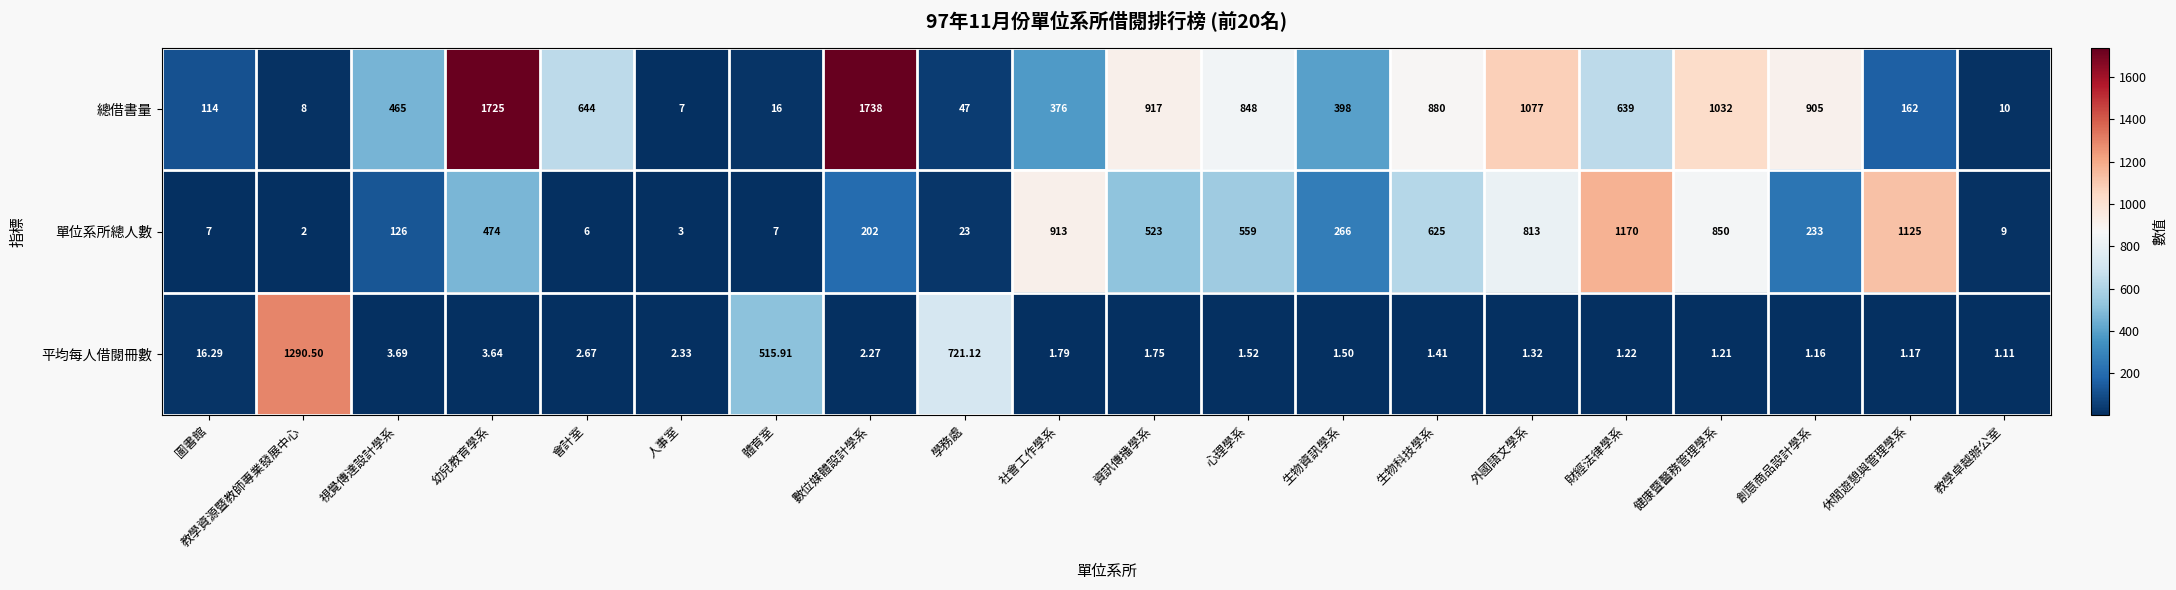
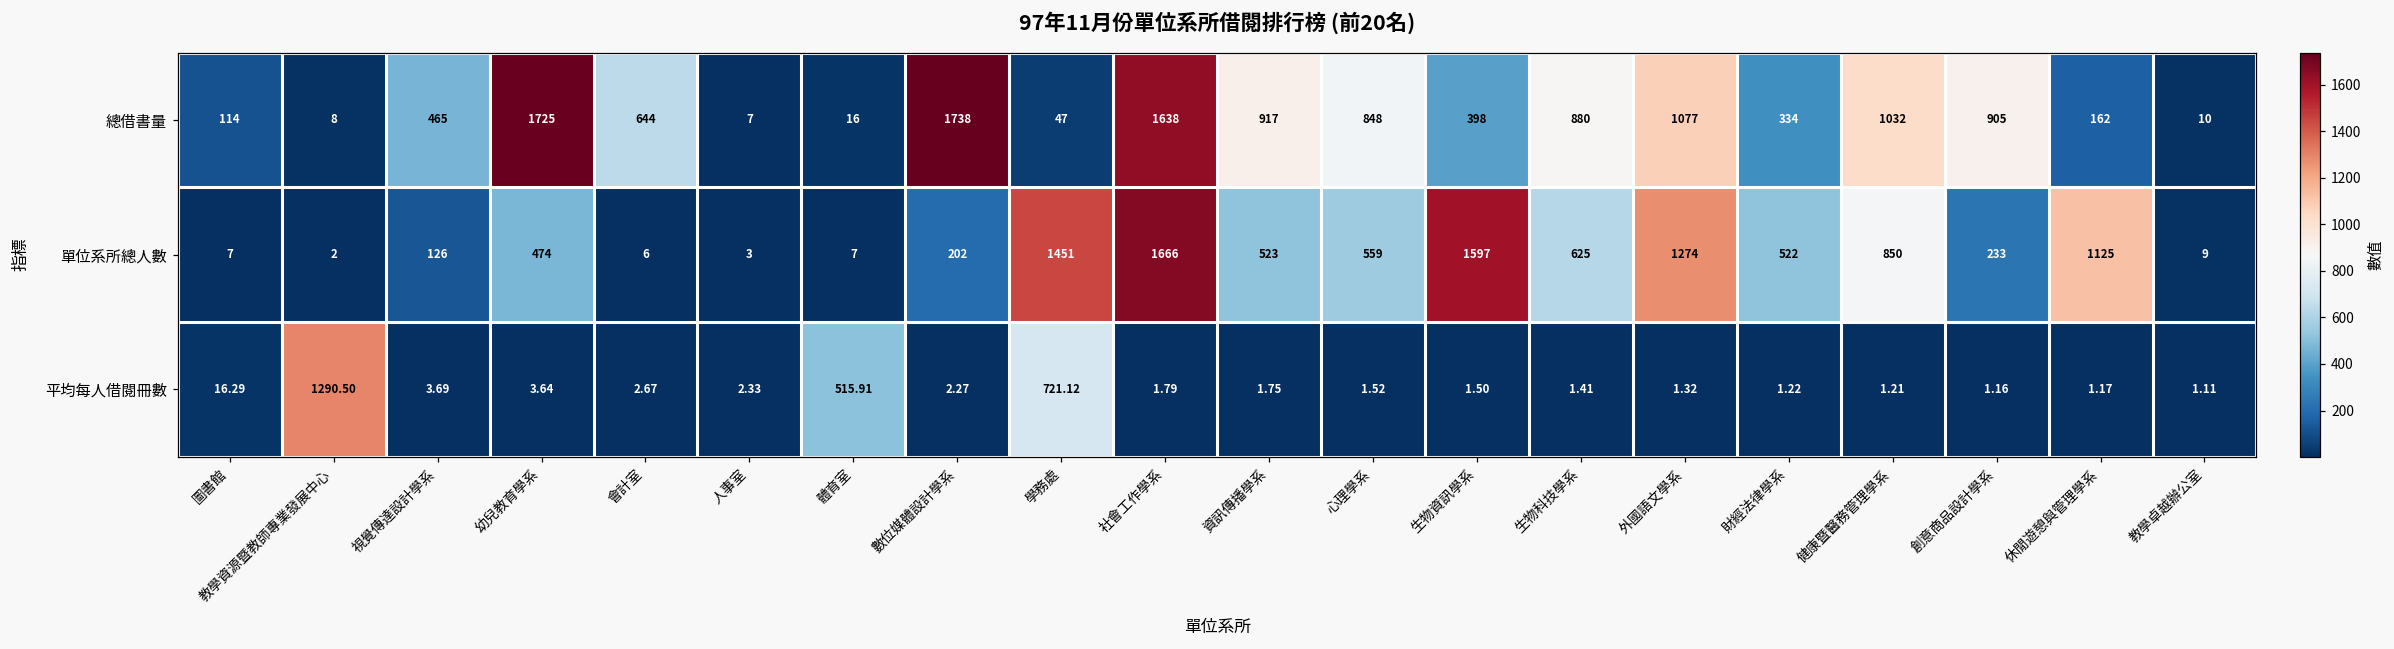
總借書量, 社會工作學系: 376 -> 1638
總借書量, 財經法律學系: 639 -> 334
單位系所總人數, 學務處: 23 -> 1451
單位系所總人數, 社會工作學系: 913 -> 1666
單位系所總人數, 生物資訊學系: 266 -> 1597
單位系所總人數, 外國語文學系: 813 -> 1274
單位系所總人數, 財經法律學系: 1170 -> 522
